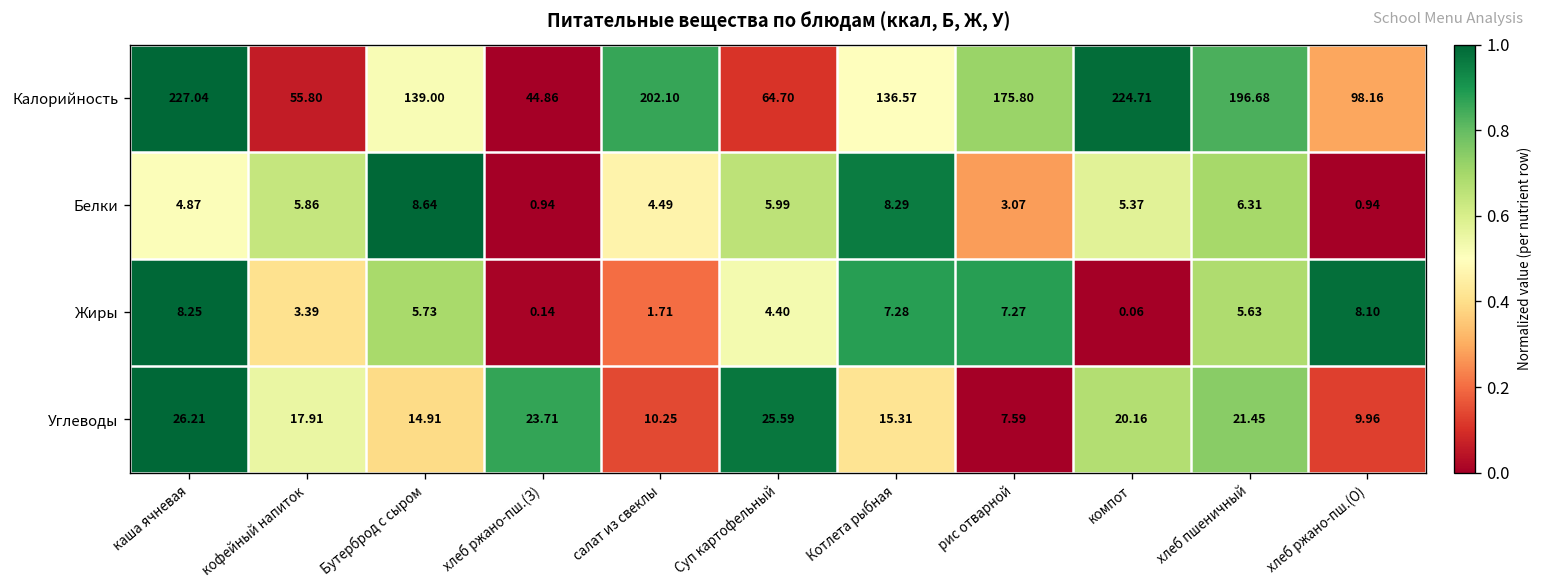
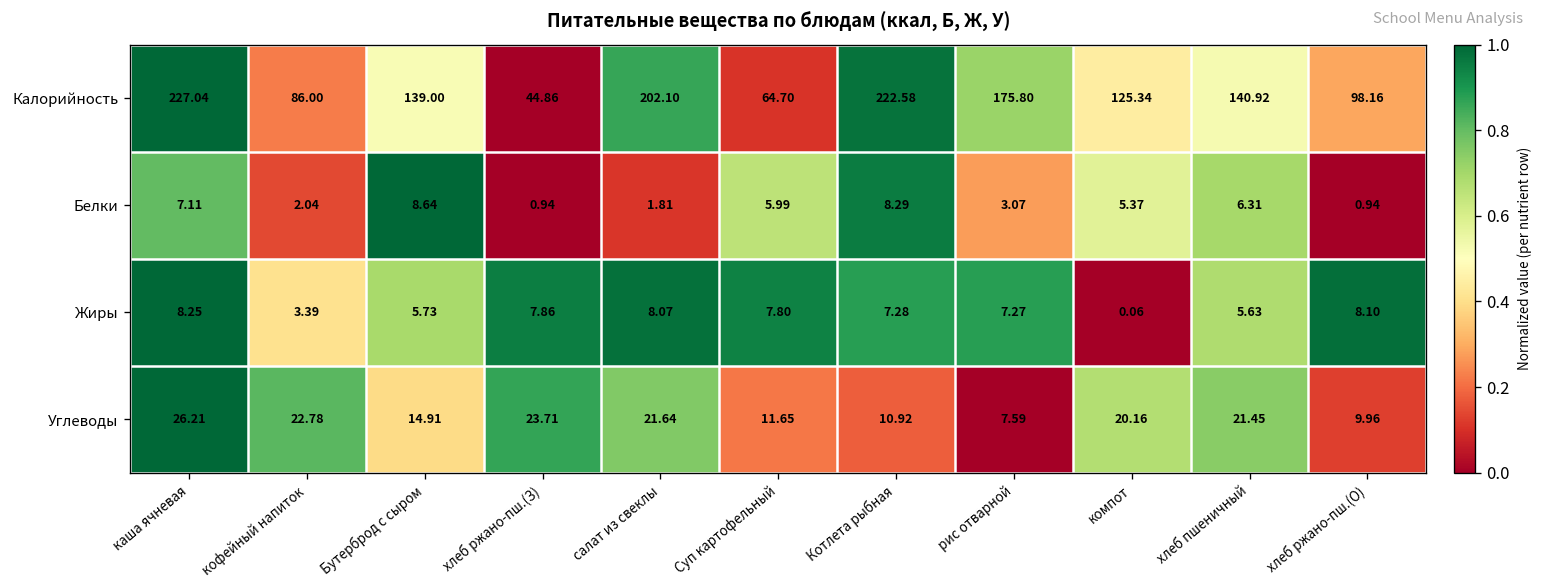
Калорийность, кофейный напиток: 55.80 -> 86.00
Калорийность, Котлета рыбная: 136.57 -> 222.58
Калорийность, компот: 224.71 -> 125.34
Калорийность, хлеб пшеничный: 196.68 -> 140.92
Белки, каша ячневая: 4.87 -> 7.11
Белки, кофейный напиток: 5.86 -> 2.04
Белки, салат из свеклы: 4.49 -> 1.81
Жиры, хлеб ржано-пш.(З): 0.14 -> 7.86
Жиры, салат из свеклы: 1.71 -> 8.07
Жиры, Суп картофельный: 4.40 -> 7.80
Углеводы, кофейный напиток: 17.91 -> 22.78
Углеводы, салат из свеклы: 10.25 -> 21.64
Углеводы, Суп картофельный: 25.59 -> 11.65
Углеводы, Котлета рыбная: 15.31 -> 10.92
